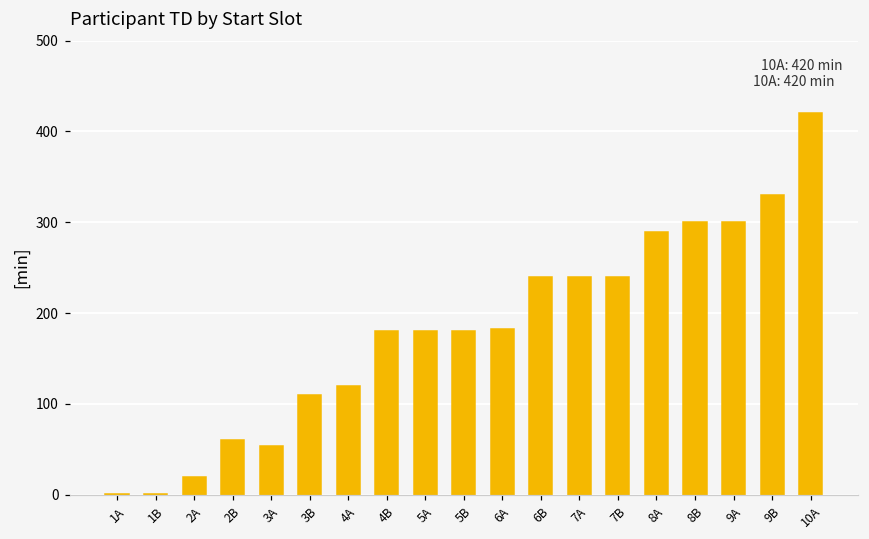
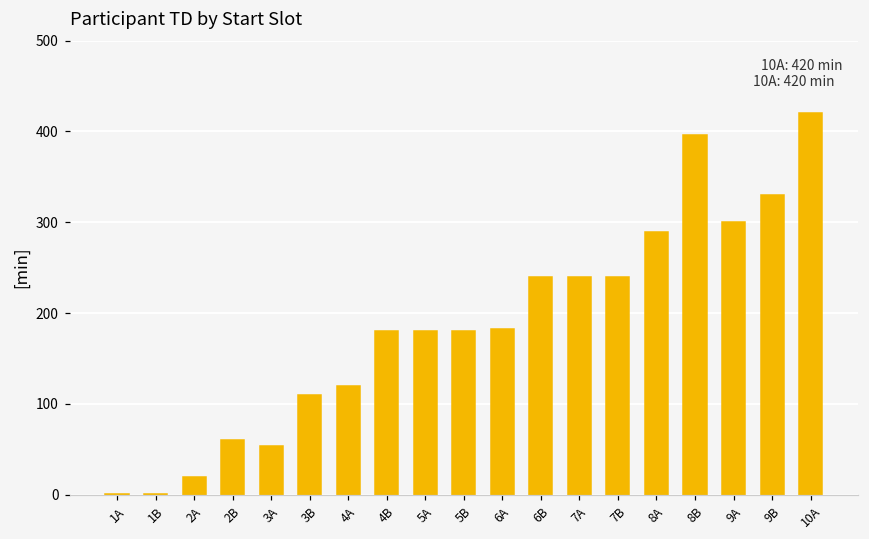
8B: 300 -> 400
